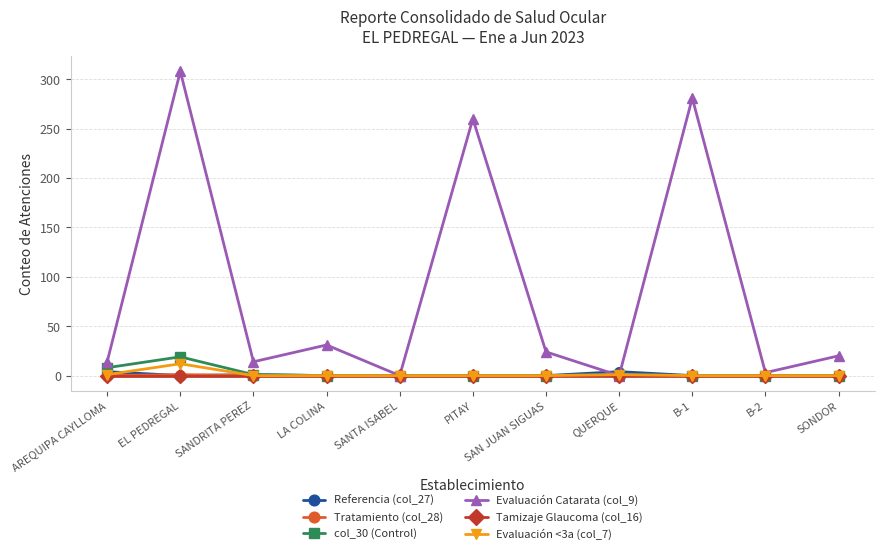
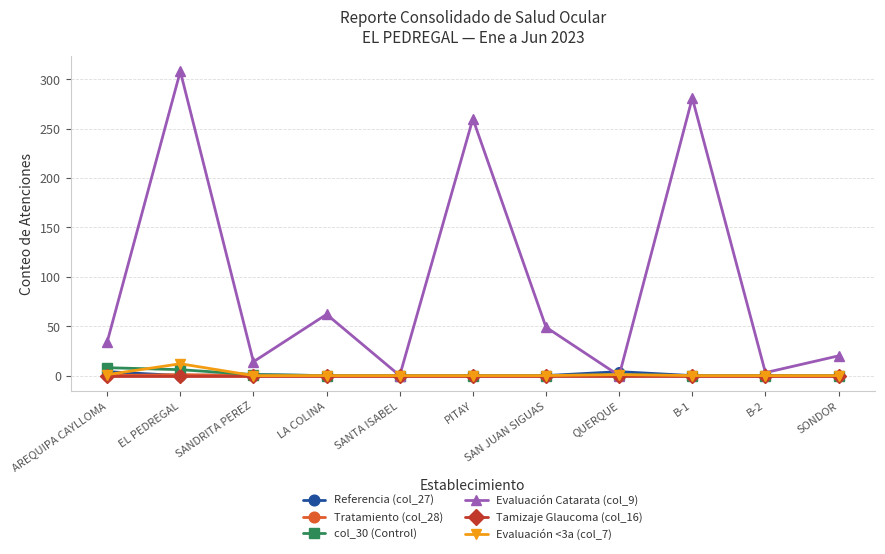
Evaluación Catarata (col_9), AREQUIPA CAYLLOMA: 10 -> 30
col_30 (Control), EL PEDREGAL: 20 -> 10
Evaluación Catarata (col_9), LA COLINA: 30 -> 60
Evaluación Catarata (col_9), SAN JUAN SIGUAS: 20 -> 50
